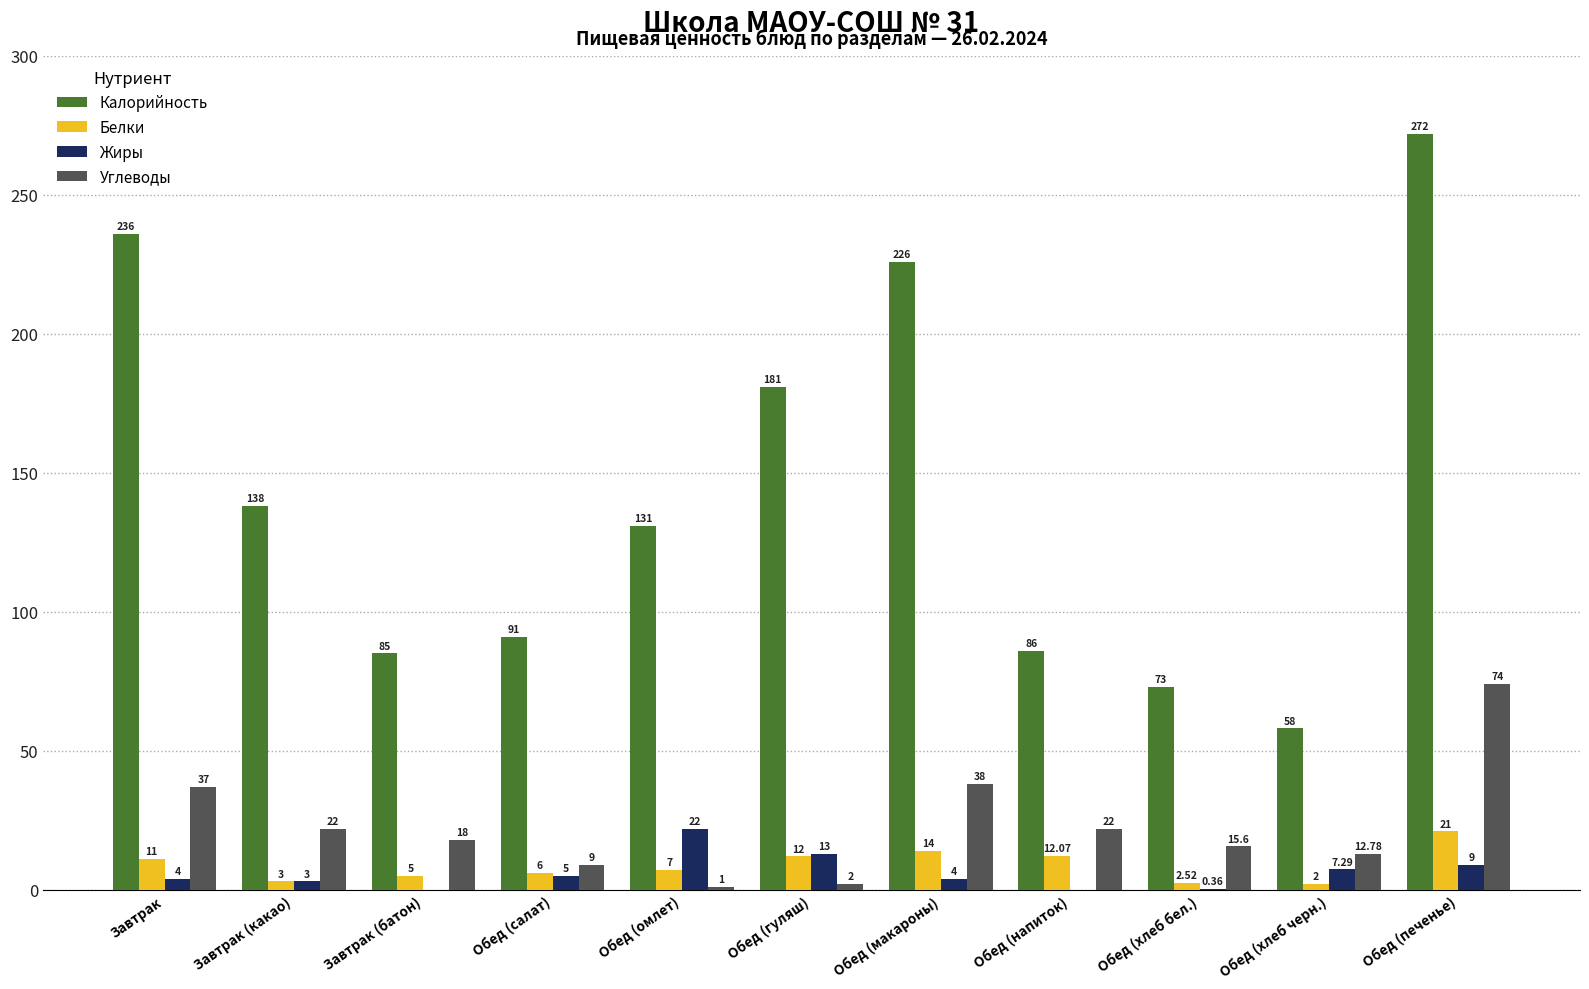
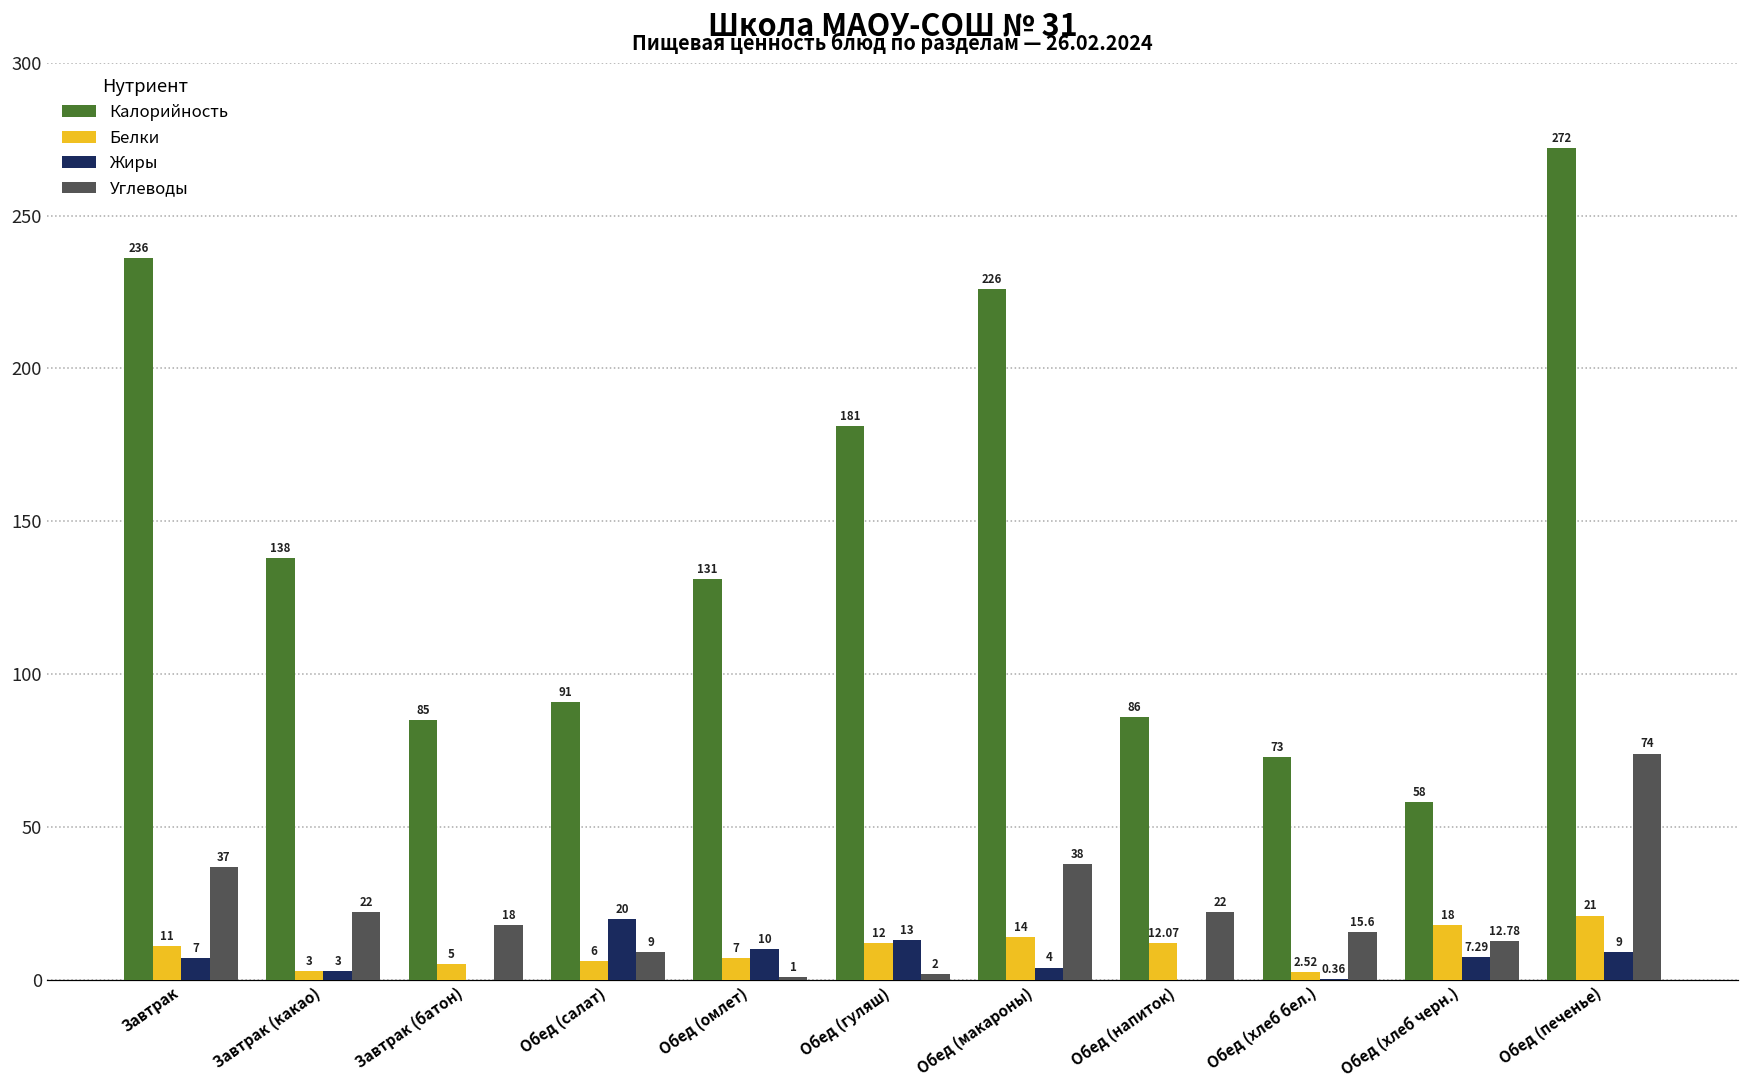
Жиры, Завтрак: 4 -> 7
Жиры, Обед (салат): 5 -> 20
Жиры, Обед (омлет): 22 -> 10
Белки, Обед (хлеб черн.): 2 -> 18
